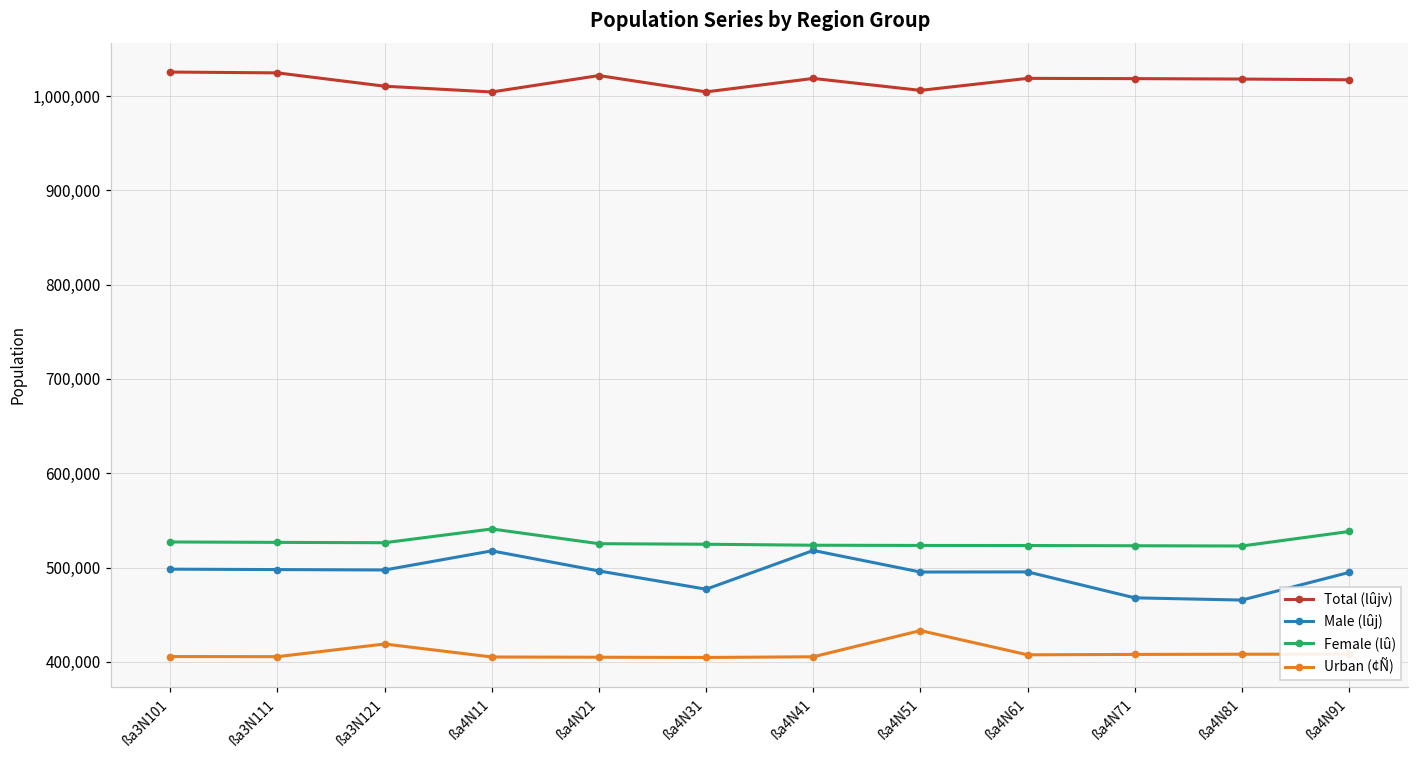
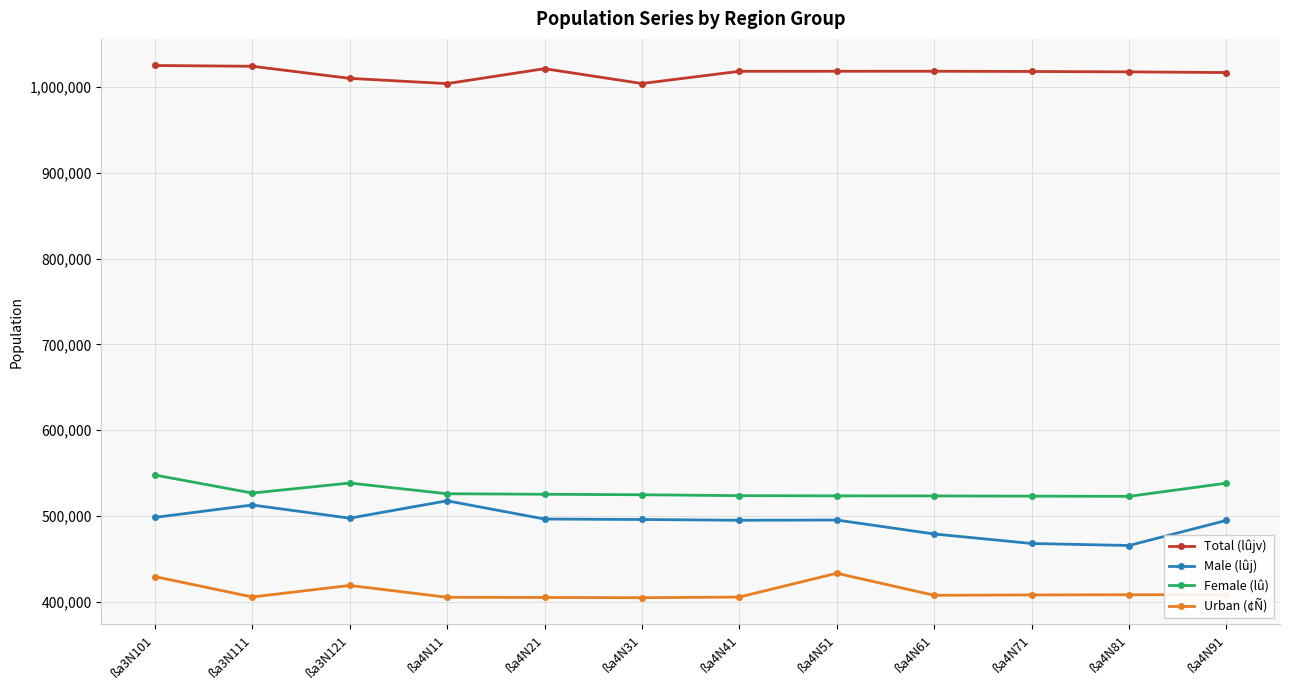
Female (lû), ßa3N101: 530,000 -> 550,000
Urban (¢Ñ), ßa3N101: 410,000 -> 430,000
Male (lûj), ßa3N111: 500,000 -> 510,000
Female (lû), ßa3N121: 530,000 -> 540,000
Female (lû), ßa4N11: 540,000 -> 530,000
Male (lûj), ßa4N31: 480,000 -> 500,000
Male (lûj), ßa4N41: 520,000 -> 490,000
Total (lûjv), ßa4N51: 1,010,000 -> 1,020,000
Male (lûj), ßa4N61: 500,000 -> 480,000
